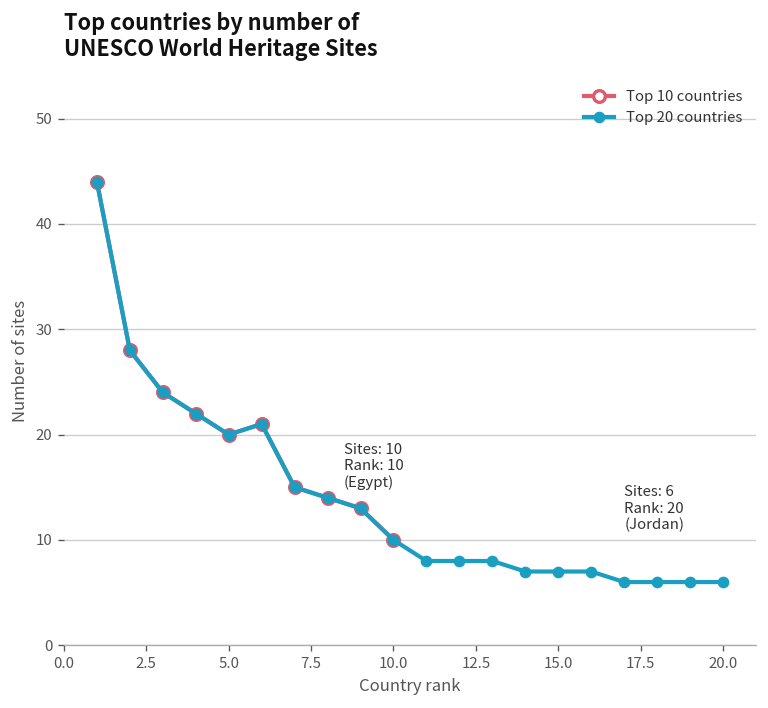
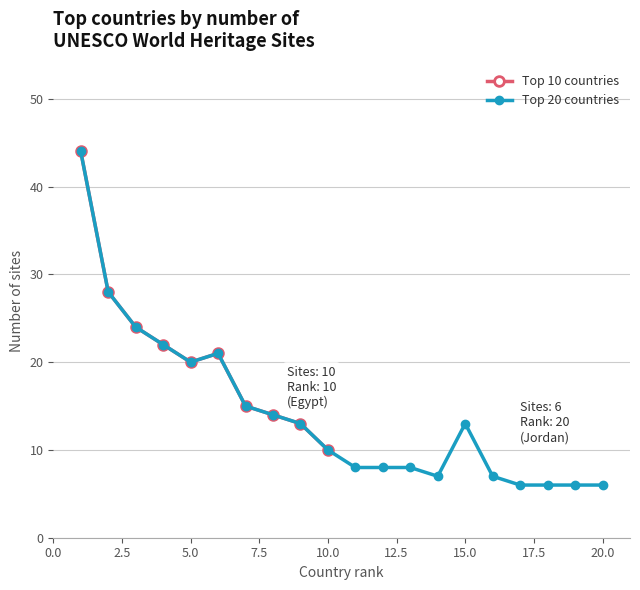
Top 20 countries, 15.0: 7 -> 13
